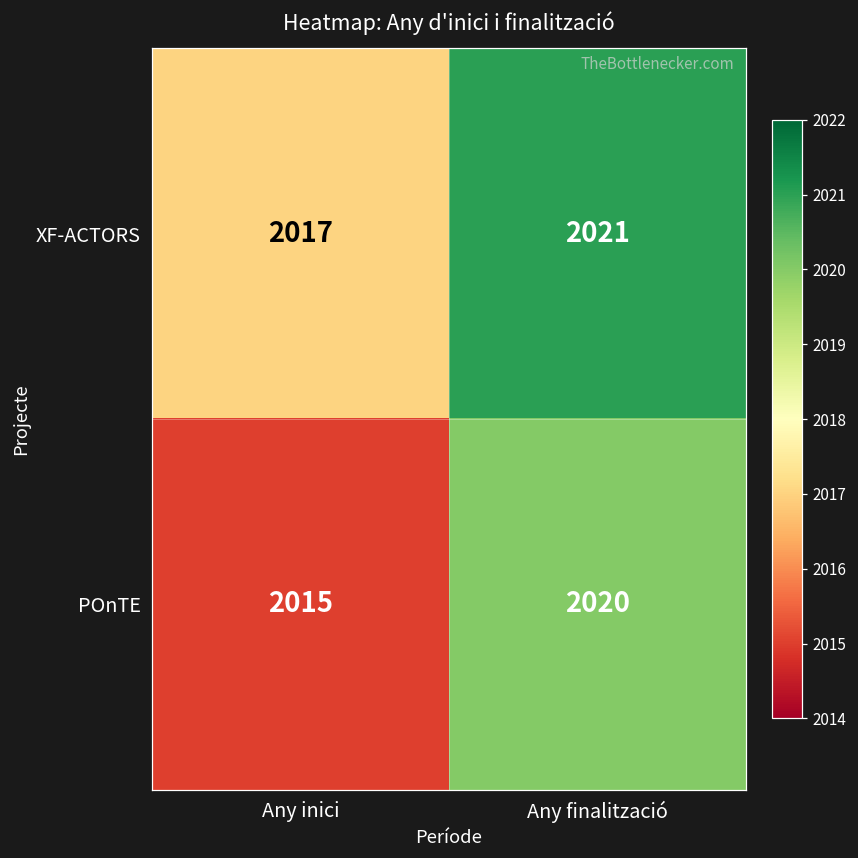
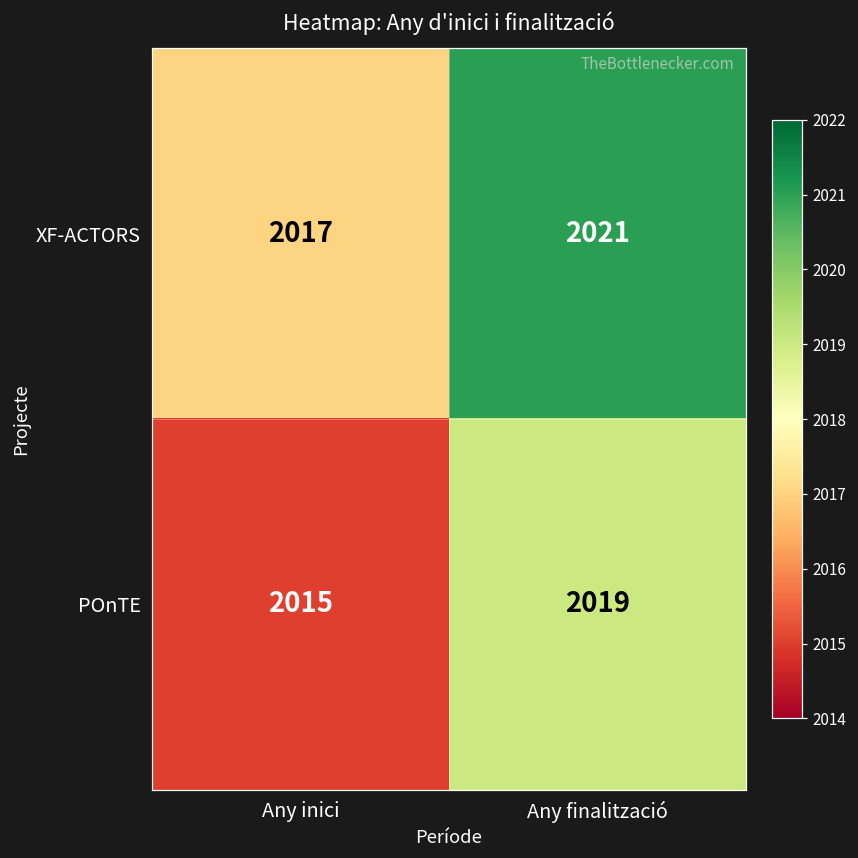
POnTE, Any finalització: 2020 -> 2019
